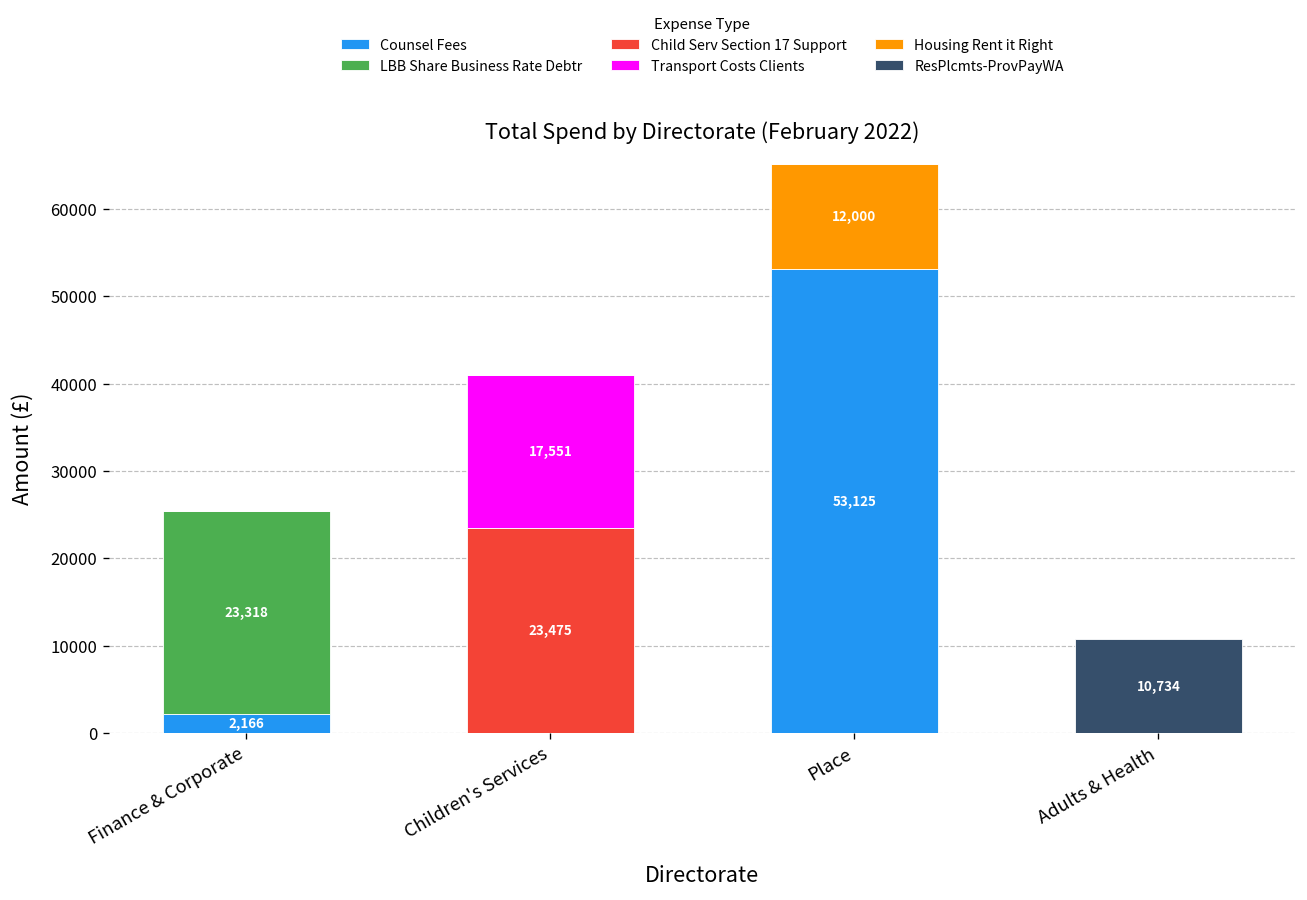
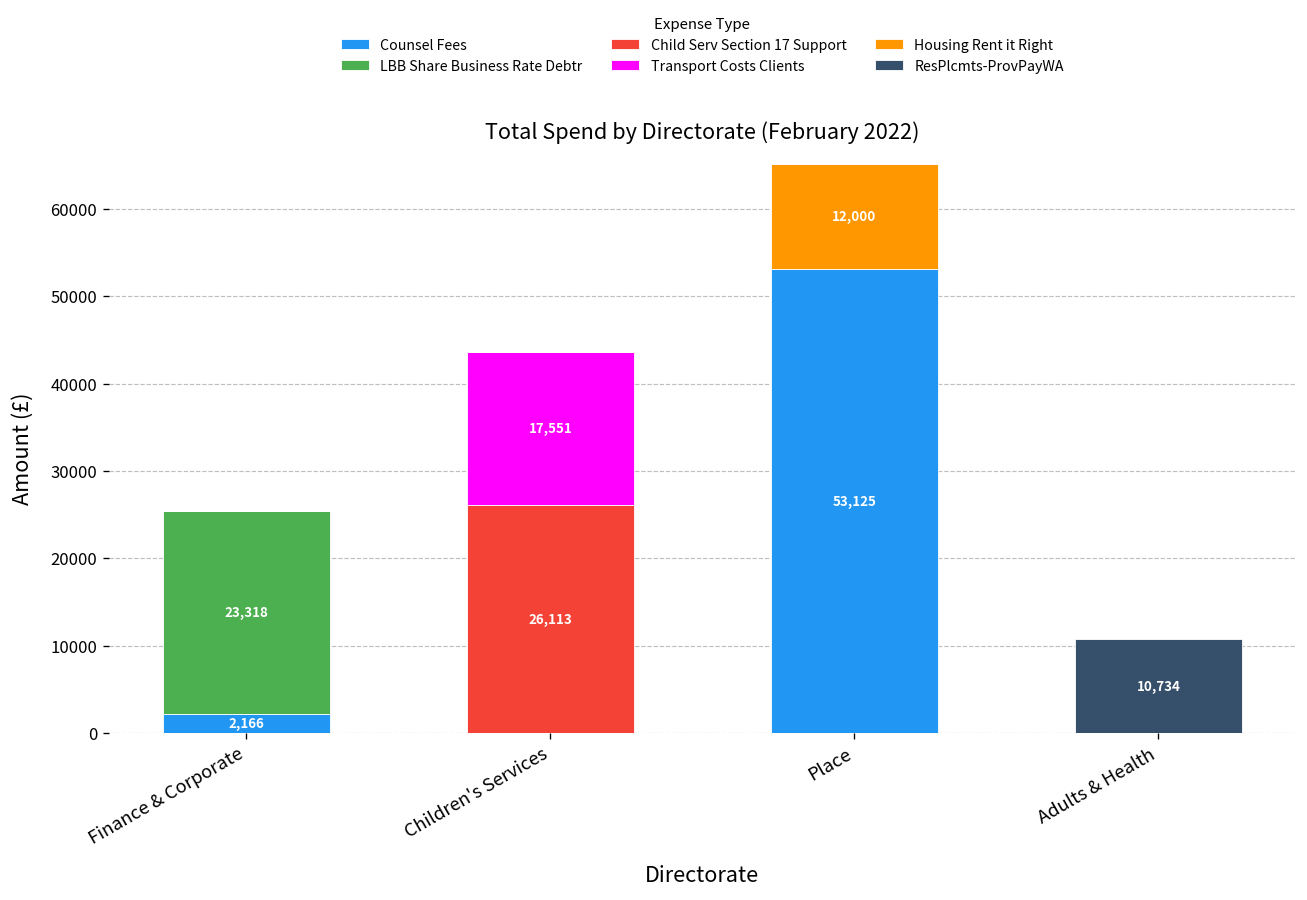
Child Serv Section 17 Support, Children's Services: 23,475 -> 26,113
